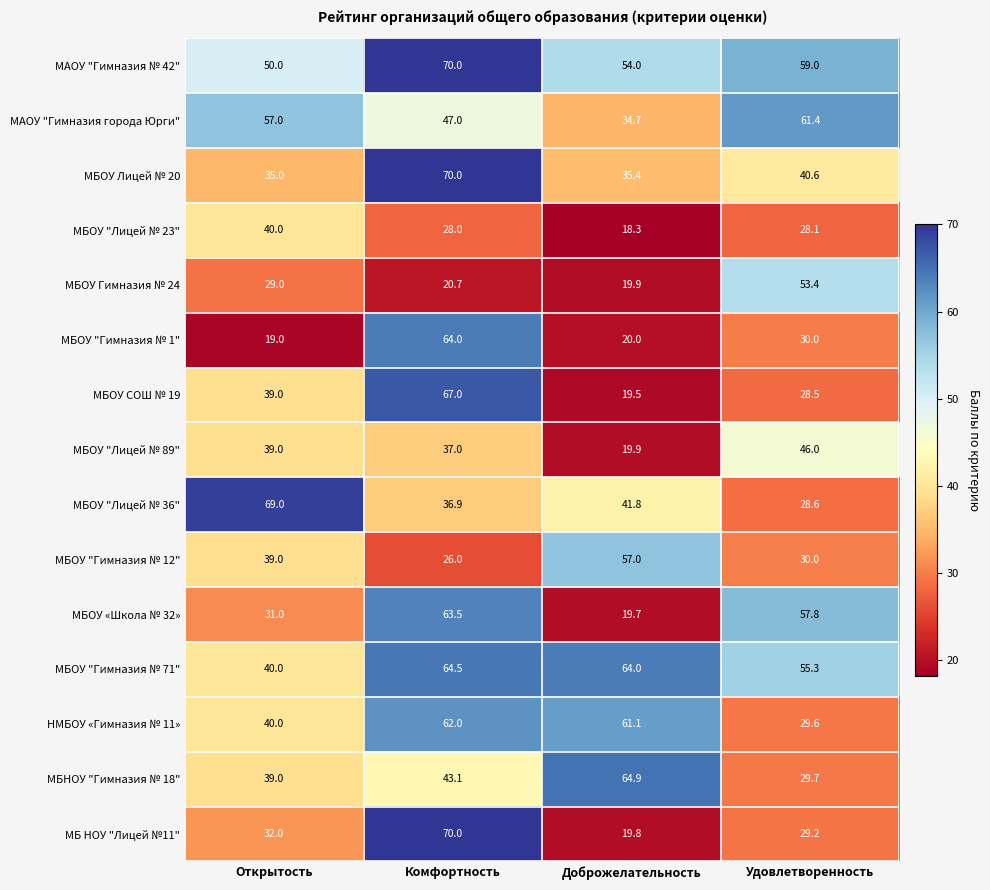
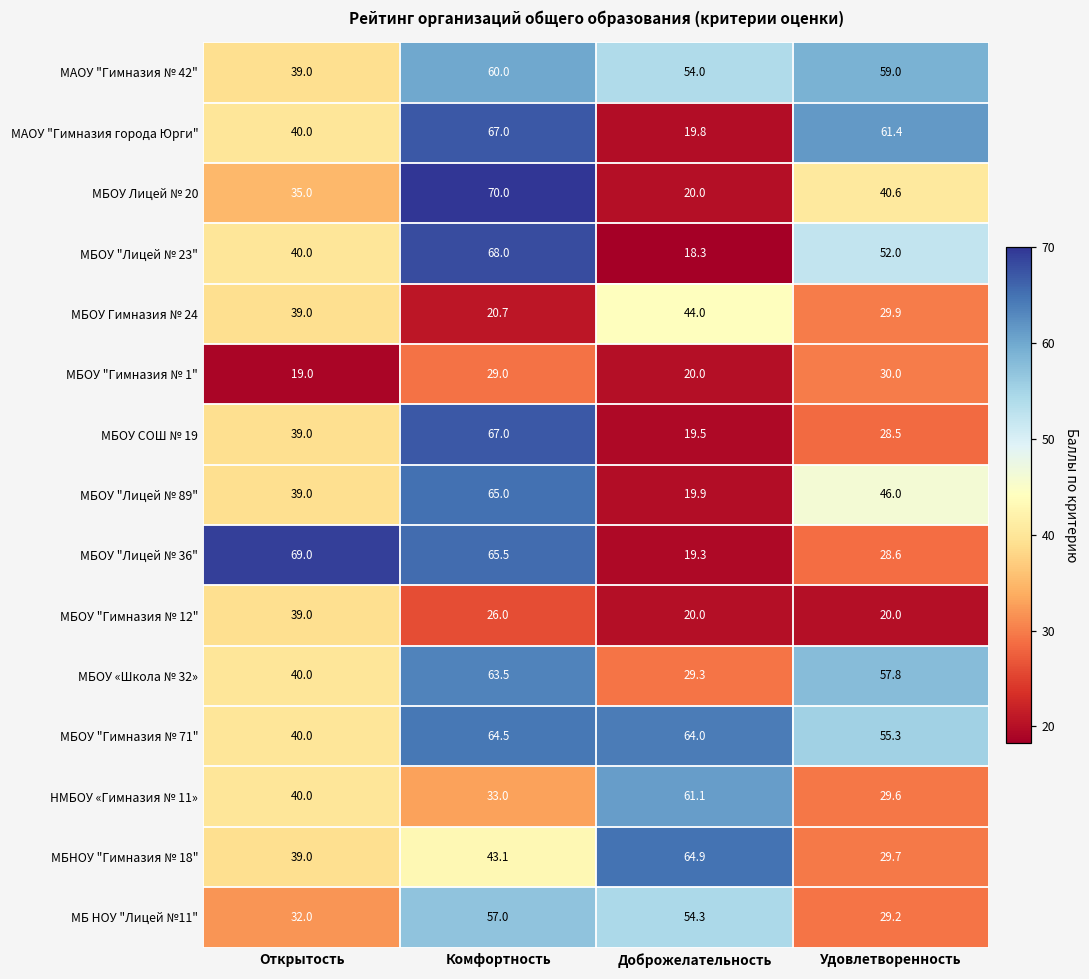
МАОУ "Гимназия № 42", Открытость: 50.0 -> 39.0
МАОУ "Гимназия № 42", Комфортность: 70.0 -> 60.0
МАОУ "Гимназия города Юрги", Открытость: 57.0 -> 40.0
МАОУ "Гимназия города Юрги", Комфортность: 47.0 -> 67.0
МАОУ "Гимназия города Юрги", Доброжелательность: 34.7 -> 19.8
МБОУ Лицей № 20, Доброжелательность: 35.4 -> 20.0
МБОУ "Лицей № 23", Комфортность: 28.0 -> 68.0
МБОУ "Лицей № 23", Удовлетворенность: 28.1 -> 52.0
МБОУ Гимназия № 24, Открытость: 29.0 -> 39.0
МБОУ Гимназия № 24, Доброжелательность: 19.9 -> 44.0
МБОУ Гимназия № 24, Удовлетворенность: 53.4 -> 29.9
МБОУ "Гимназия № 1", Комфортность: 64.0 -> 29.0
МБОУ "Лицей № 89", Комфортность: 37.0 -> 65.0
МБОУ "Лицей № 36", Комфортность: 36.9 -> 65.5
МБОУ "Лицей № 36", Доброжелательность: 41.8 -> 19.3
МБОУ "Гимназия № 12", Доброжелательность: 57.0 -> 20.0
МБОУ "Гимназия № 12", Удовлетворенность: 30.0 -> 20.0
МБОУ «Школа № 32», Открытость: 31.0 -> 40.0
МБОУ «Школа № 32», Доброжелательность: 19.7 -> 29.3
НМБОУ «Гимназия № 11», Комфортность: 62.0 -> 33.0
МБ НОУ "Лицей №11", Комфортность: 70.0 -> 57.0
МБ НОУ "Лицей №11", Доброжелательность: 19.8 -> 54.3
